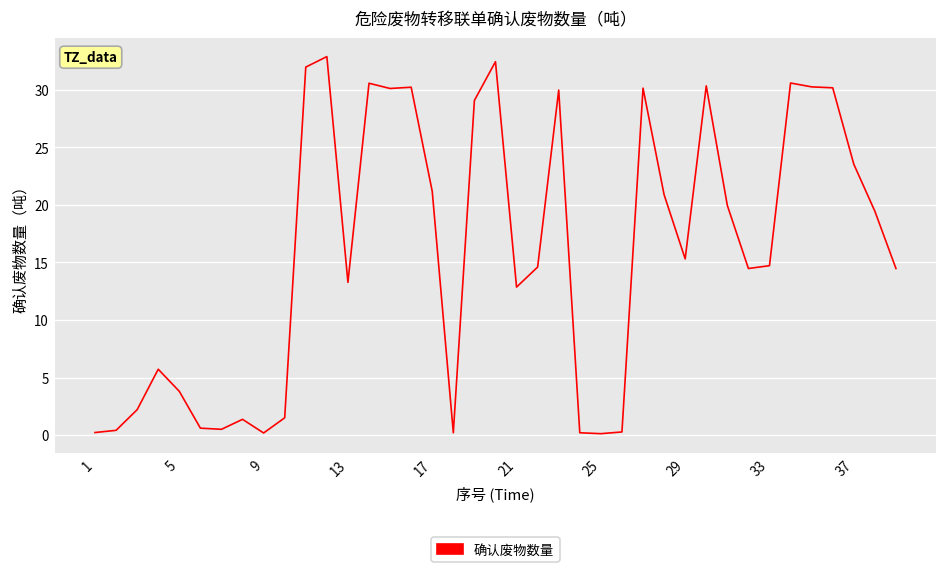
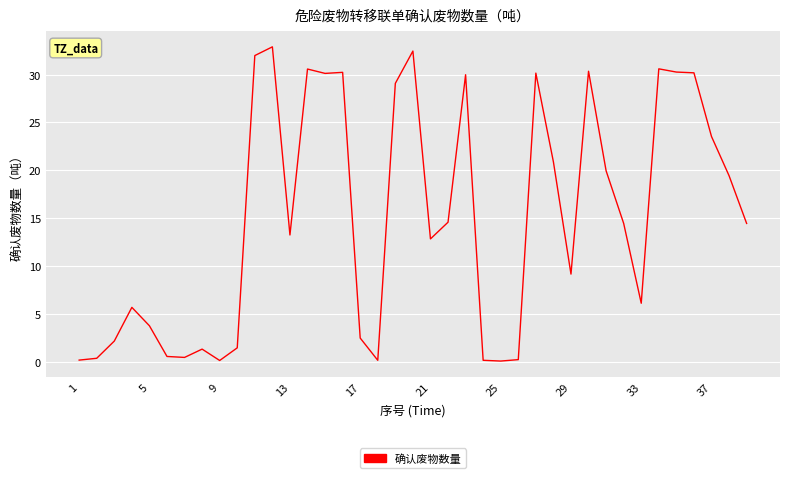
17: 21 -> 3
29: 15 -> 9
33: 15 -> 6
